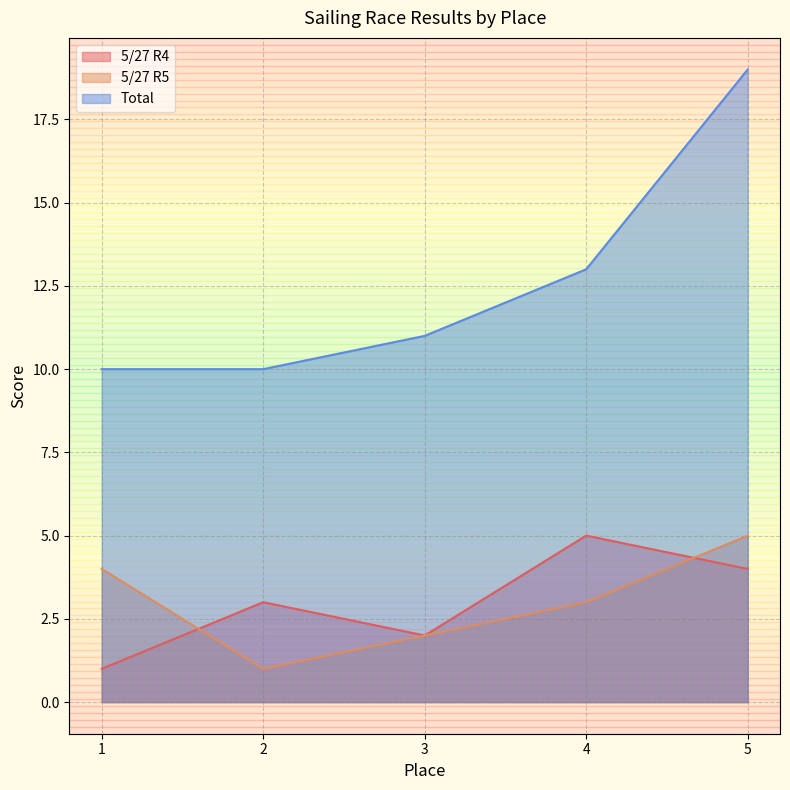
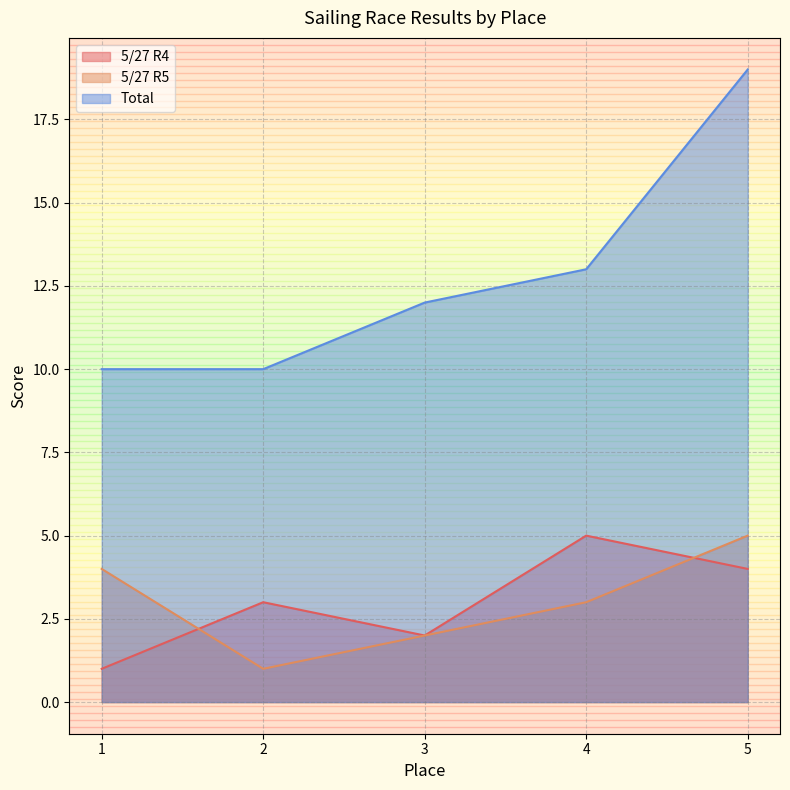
Total, 3: 11 -> 12
